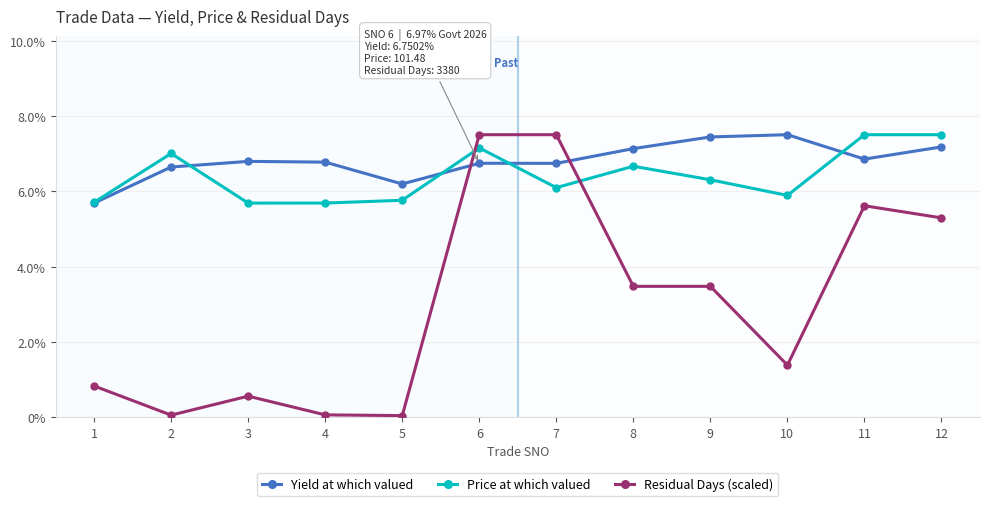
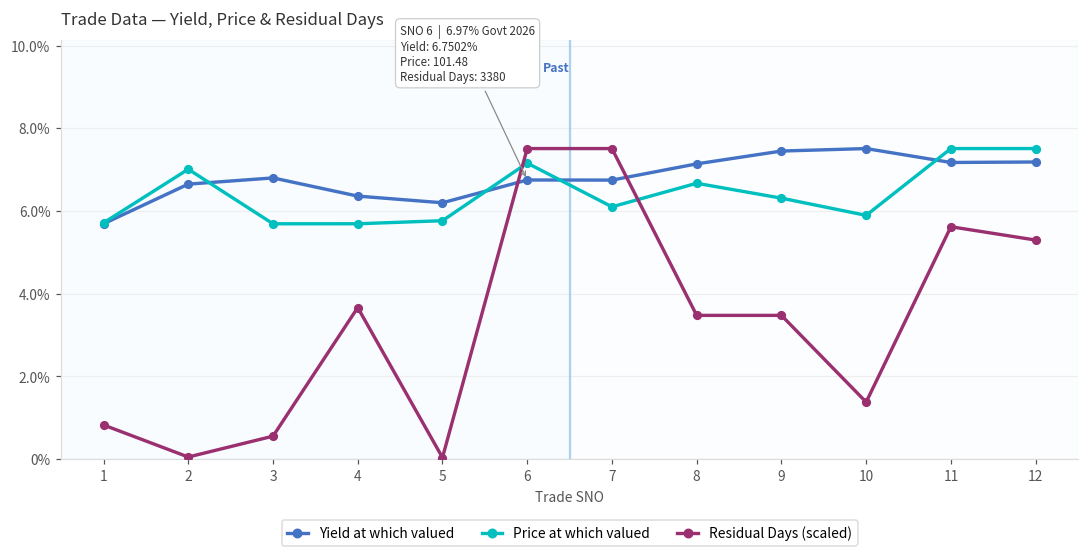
Yield at which valued, 4: 6.8% -> 6.4%
Residual Days (scaled), 4: 0.1% -> 3.7%
Yield at which valued, 11: 6.9% -> 7.2%
